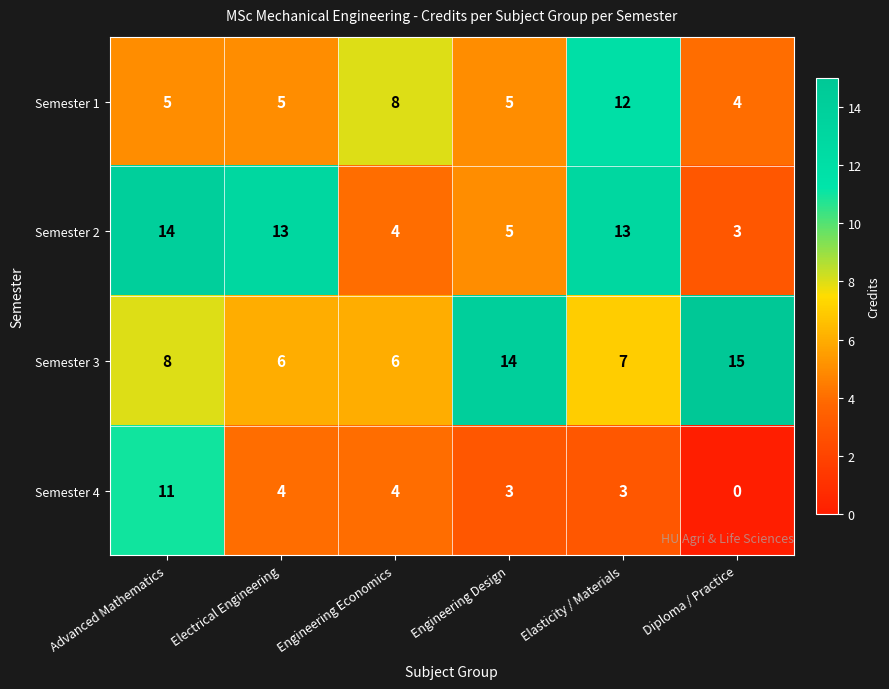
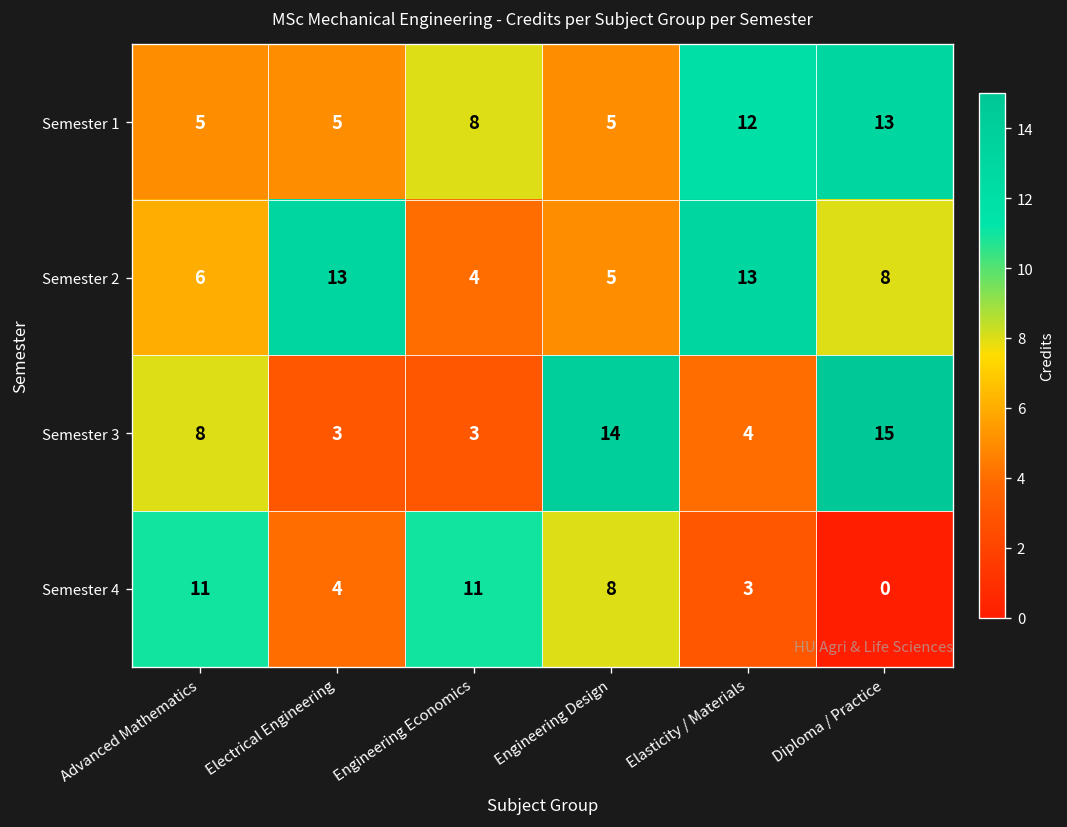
Semester 1, Diploma / Practice: 4 -> 13
Semester 2, Advanced Mathematics: 14 -> 6
Semester 2, Diploma / Practice: 3 -> 8
Semester 3, Electrical Engineering: 6 -> 3
Semester 3, Engineering Economics: 6 -> 3
Semester 3, Elasticity / Materials: 7 -> 4
Semester 4, Engineering Economics: 4 -> 11
Semester 4, Engineering Design: 3 -> 8
